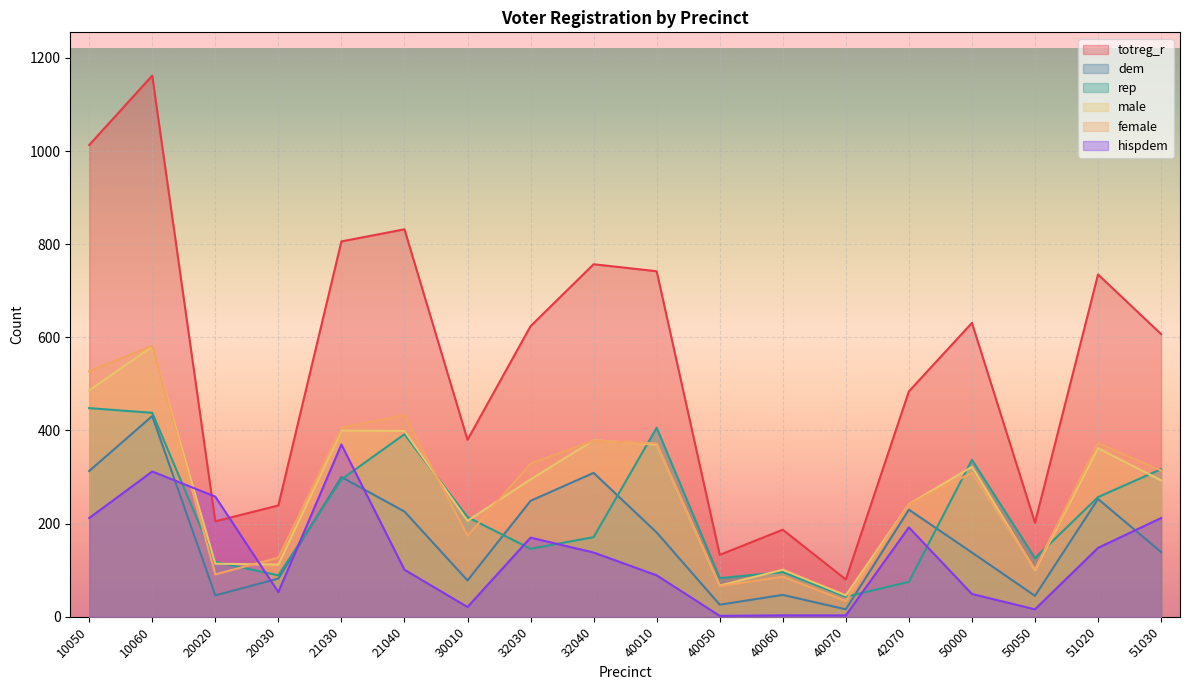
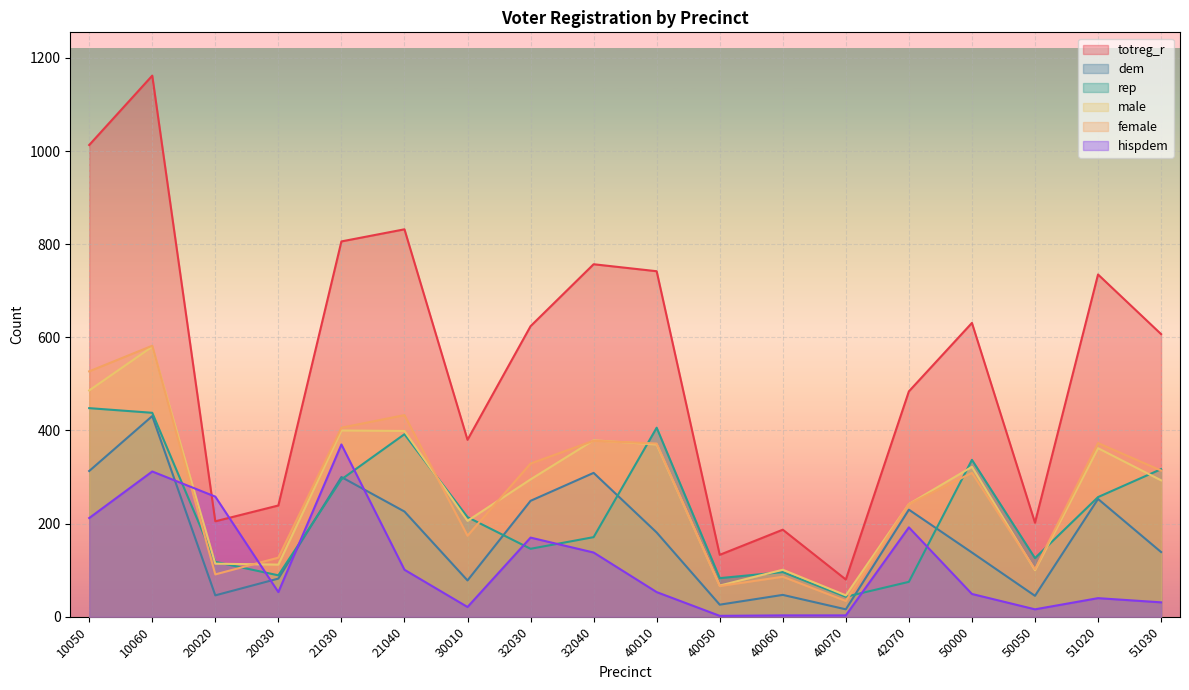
hispdem, 40010: 90 -> 50
hispdem, 51020: 150 -> 40
hispdem, 51030: 210 -> 30
